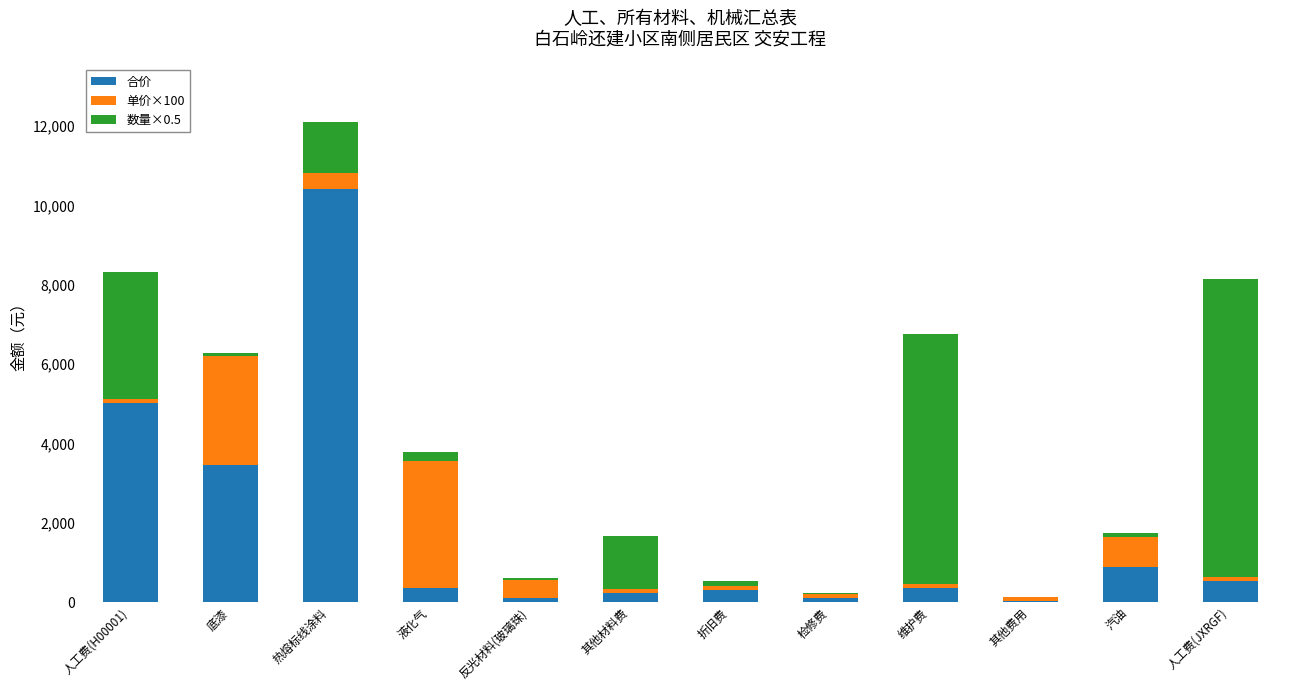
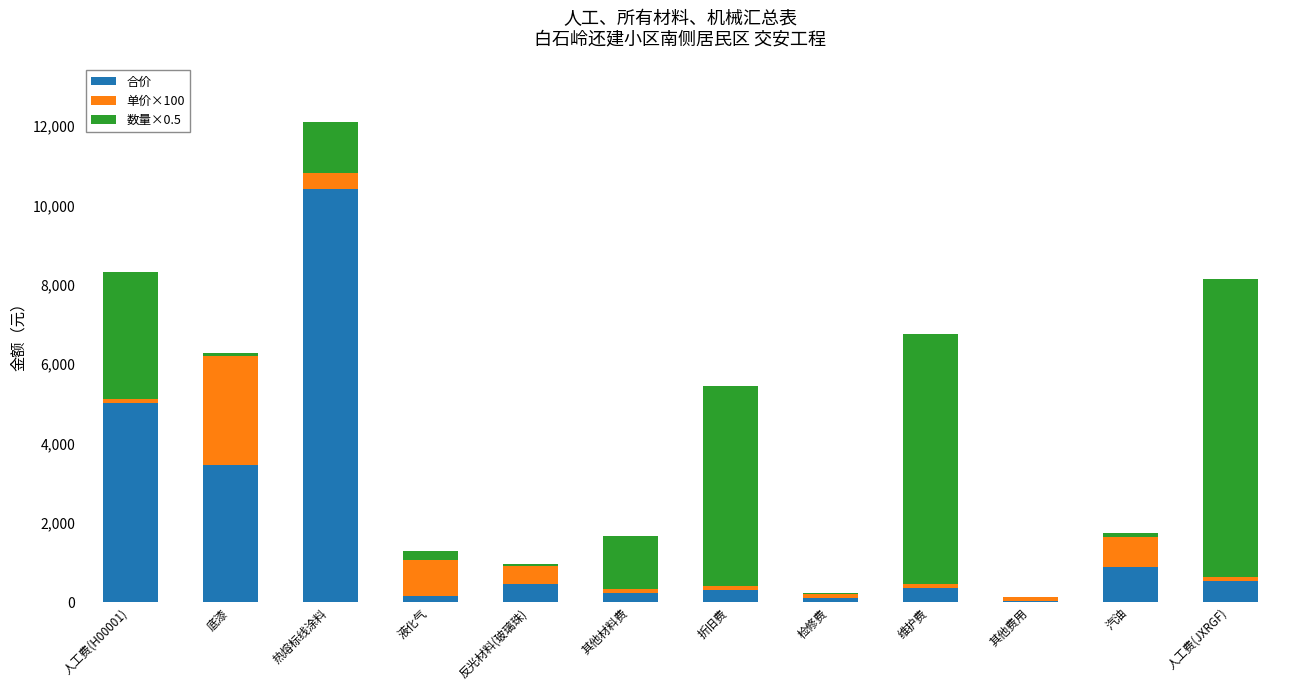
合价, 液化气: 400 -> 200
单价×100, 液化气: 3,200 -> 900
合价, 反光材料(玻璃珠): 100 -> 500
数量×0.5, 折旧费: 100 -> 5,000
